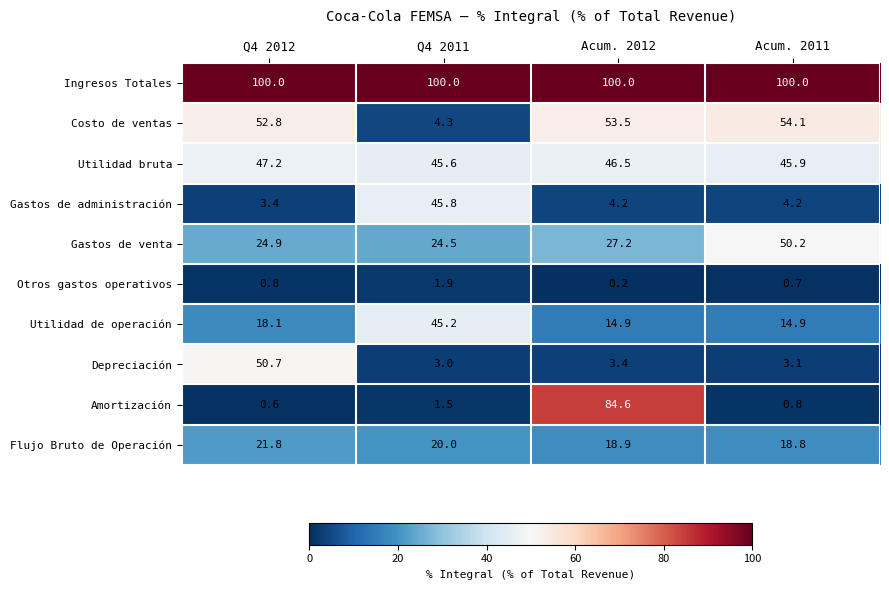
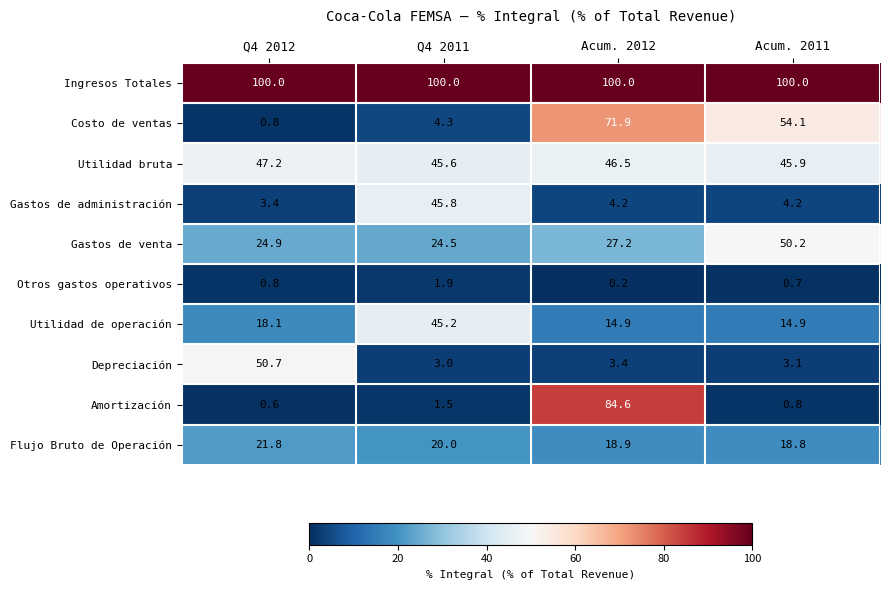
Costo de ventas, Q4 2012: 52.8 -> 0.8
Costo de ventas, Acum. 2012: 53.5 -> 71.9
